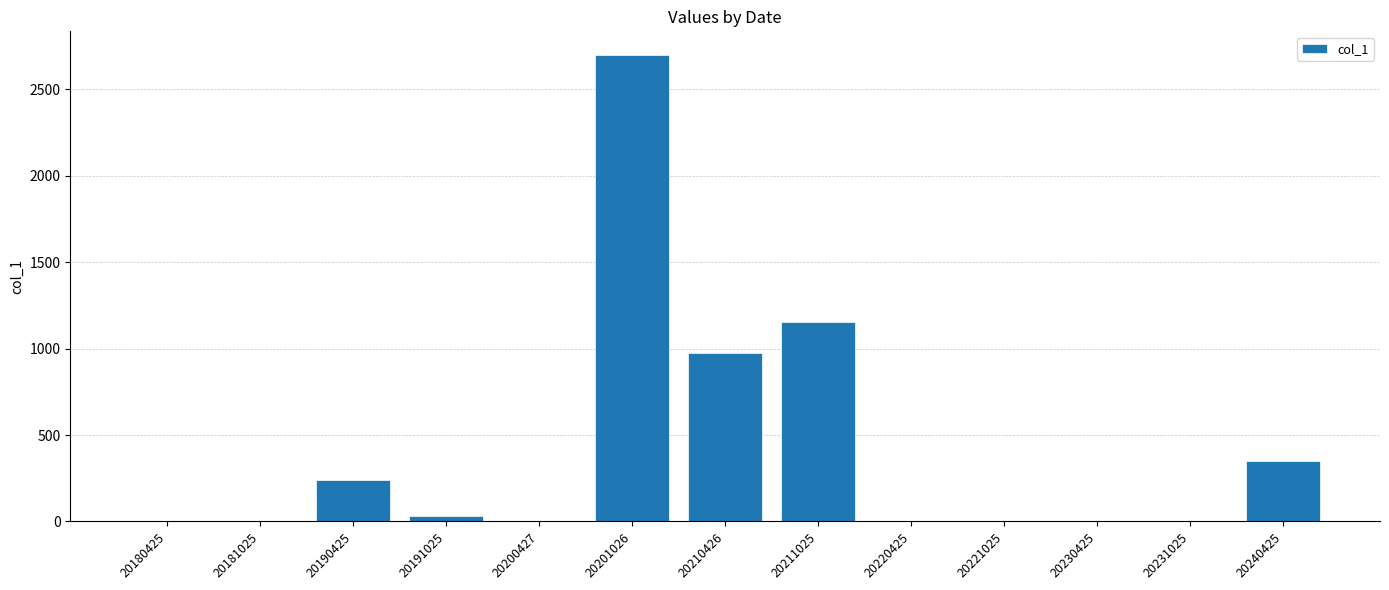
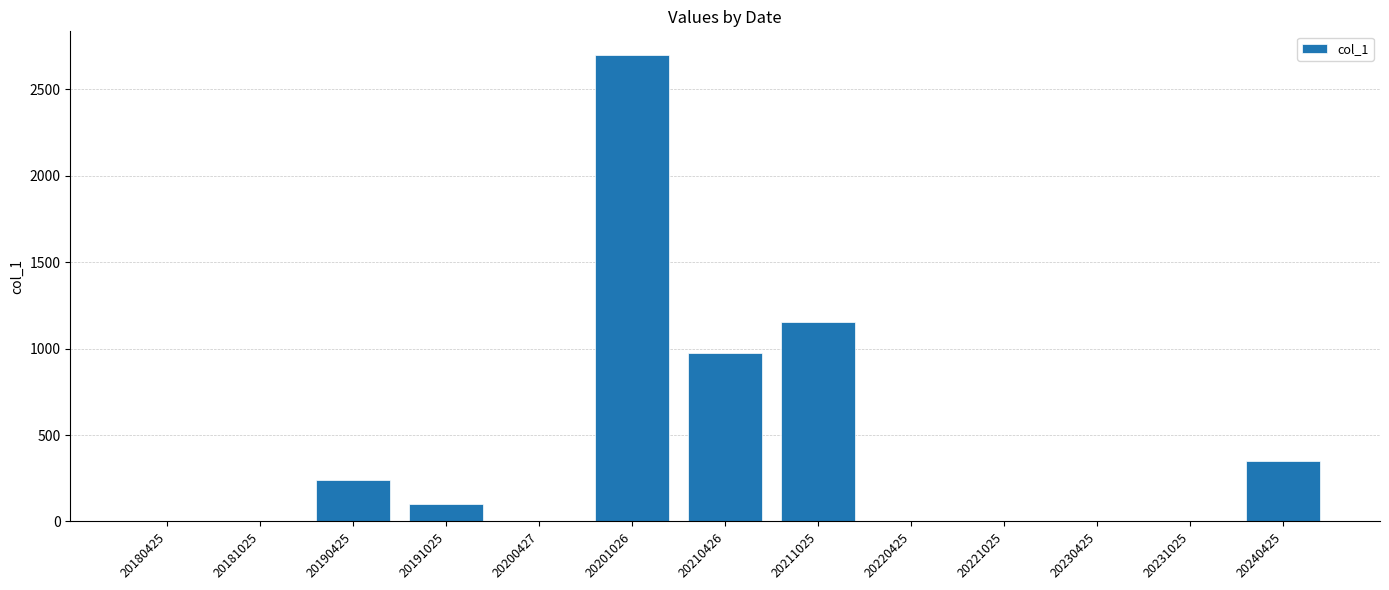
20191025: 30 -> 100
